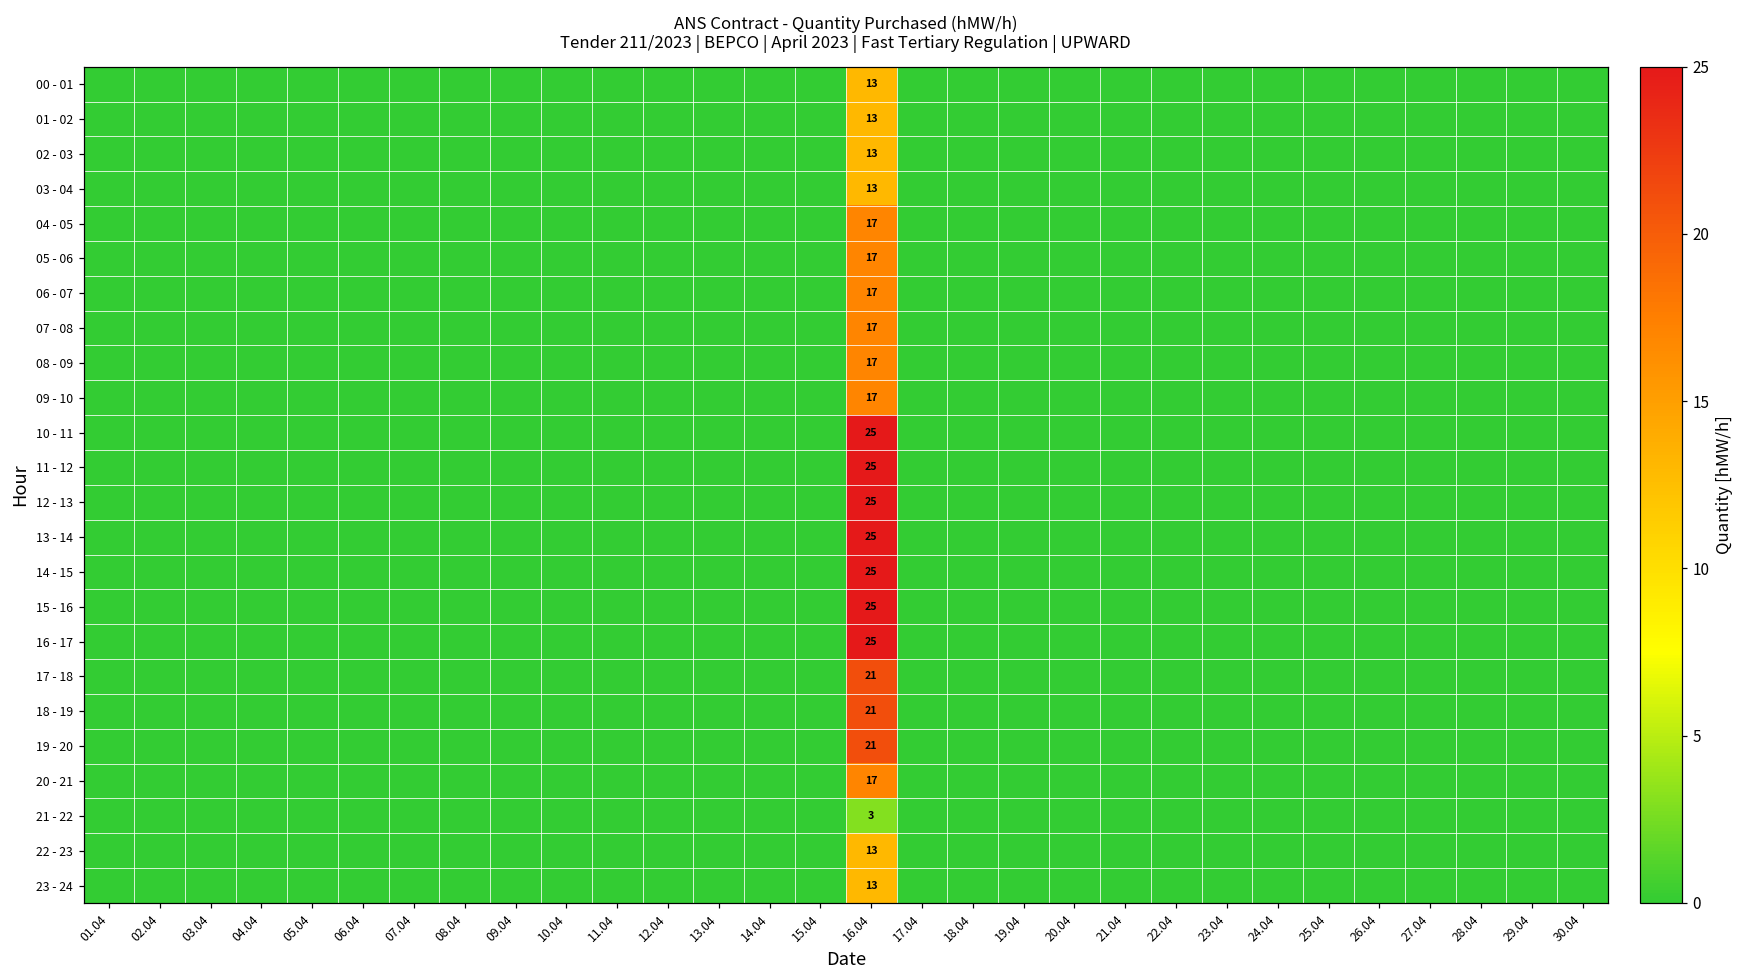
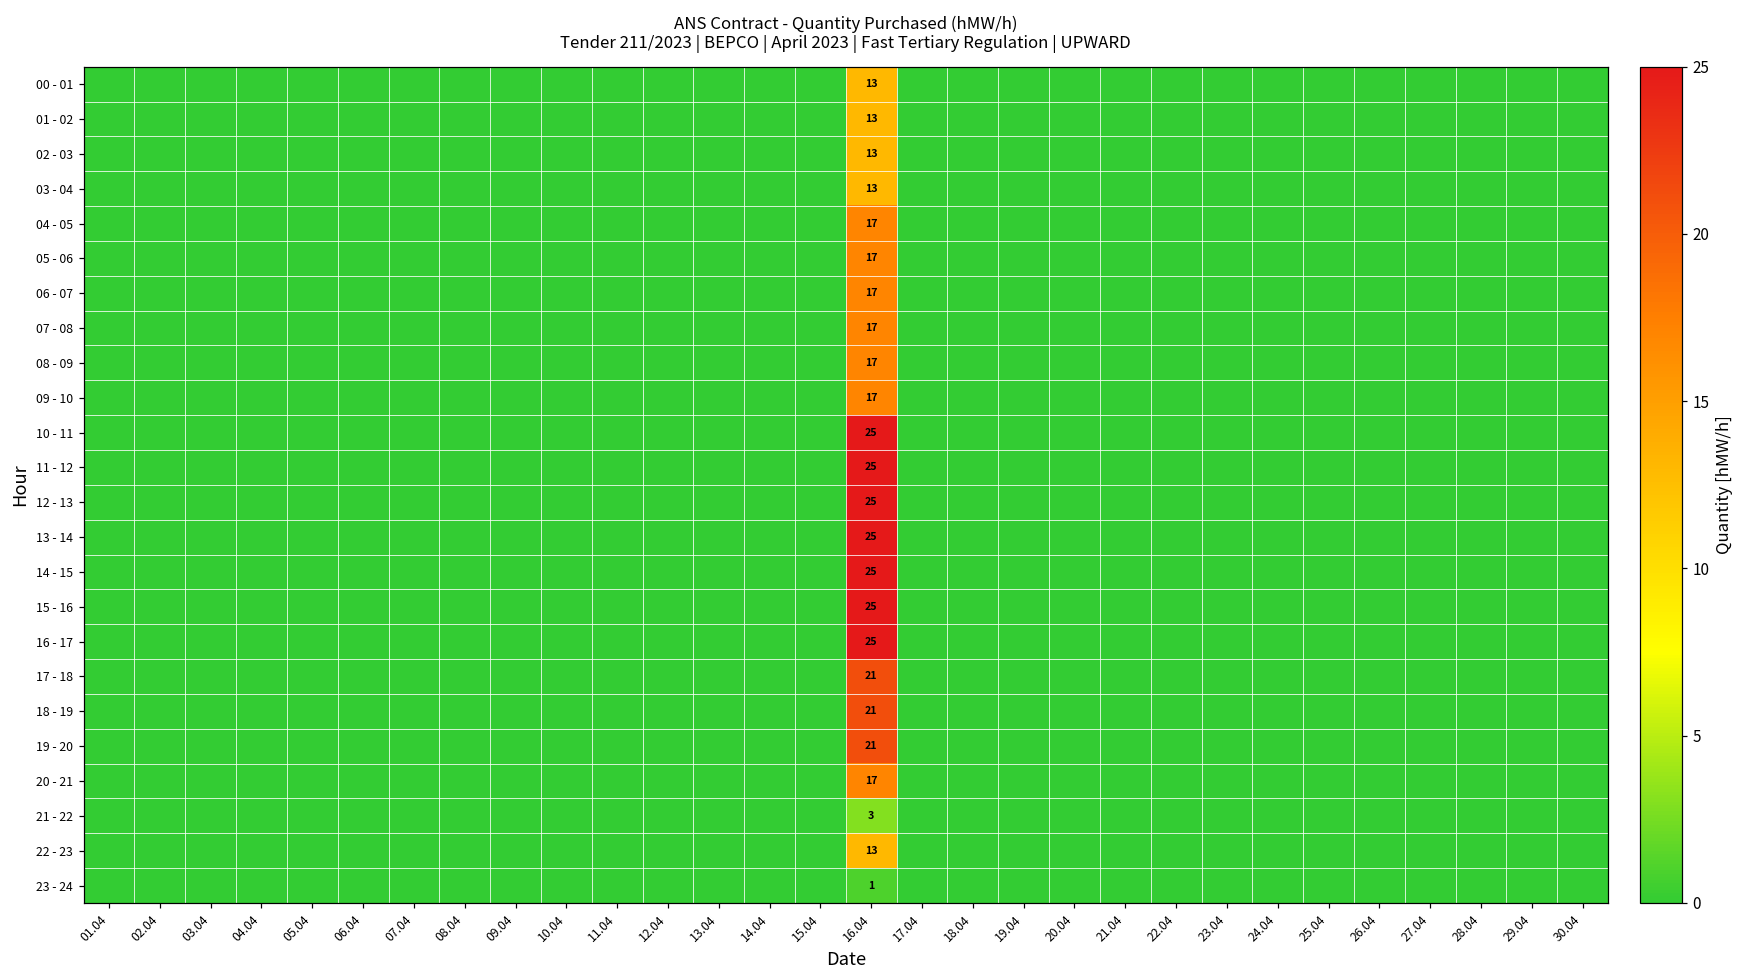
23 - 24, 16.04: 13 -> 1
